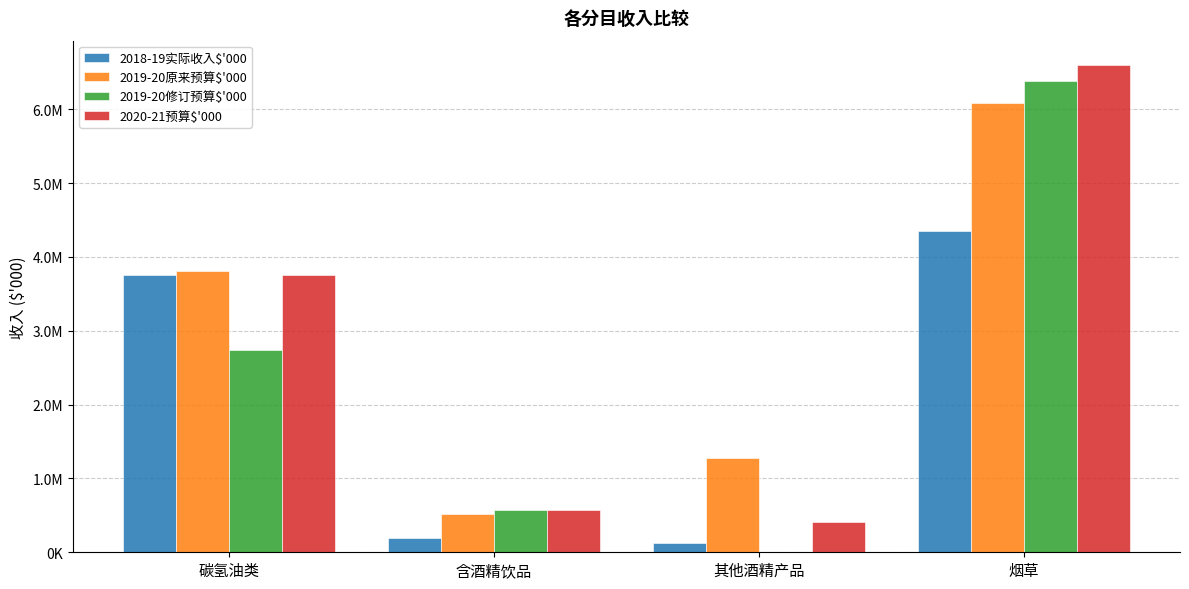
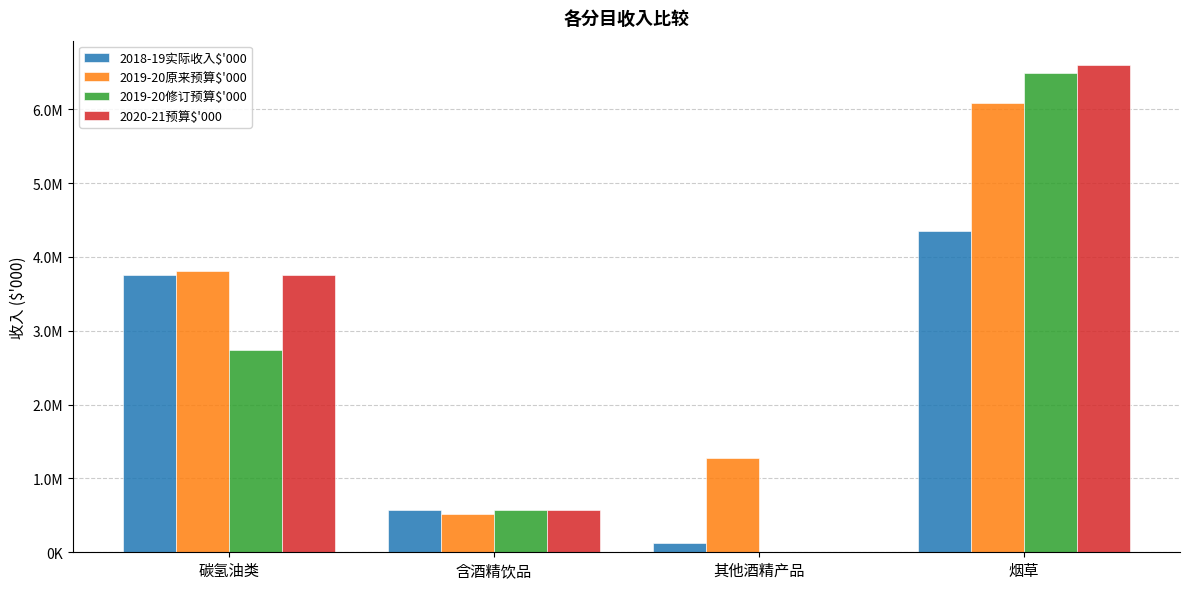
2018-19实际收入$'000, 含酒精饮品: 200000 -> 600000
2020-21预算$'000, 其他酒精产品: 400000 -> 0
2019-20修订预算$'000, 烟草: 6400000 -> 6500000
